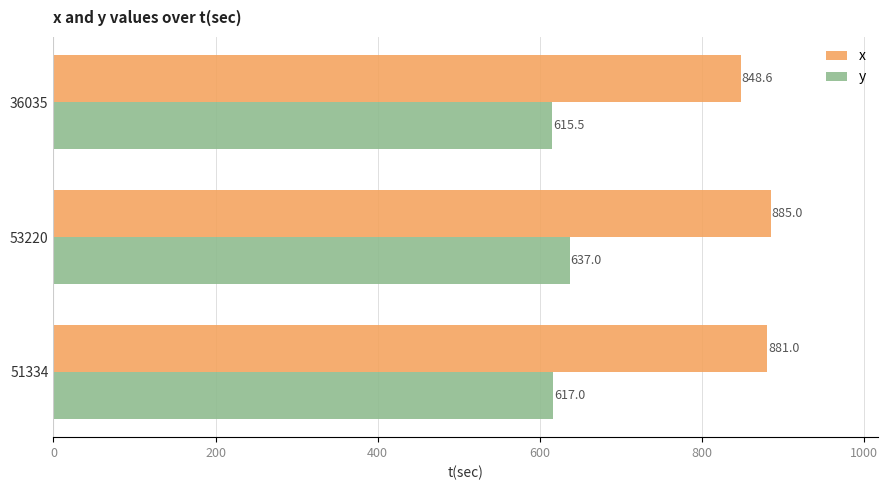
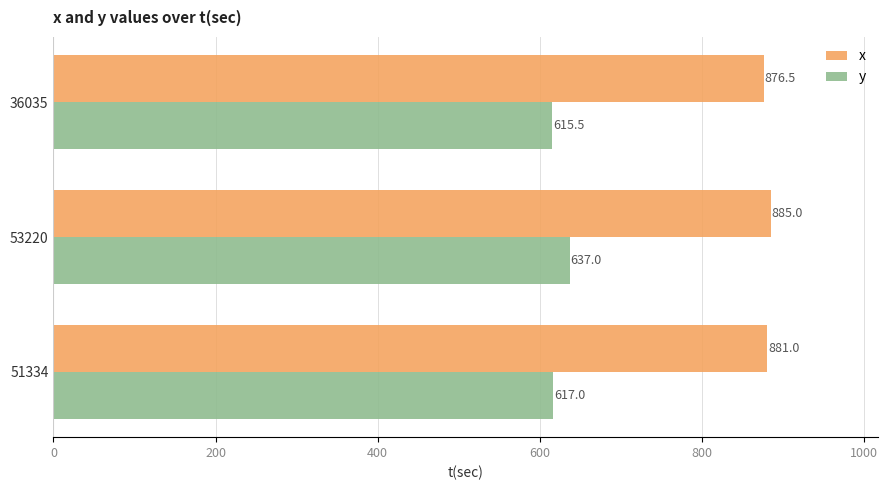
x, 36035: 848.6 -> 876.5
